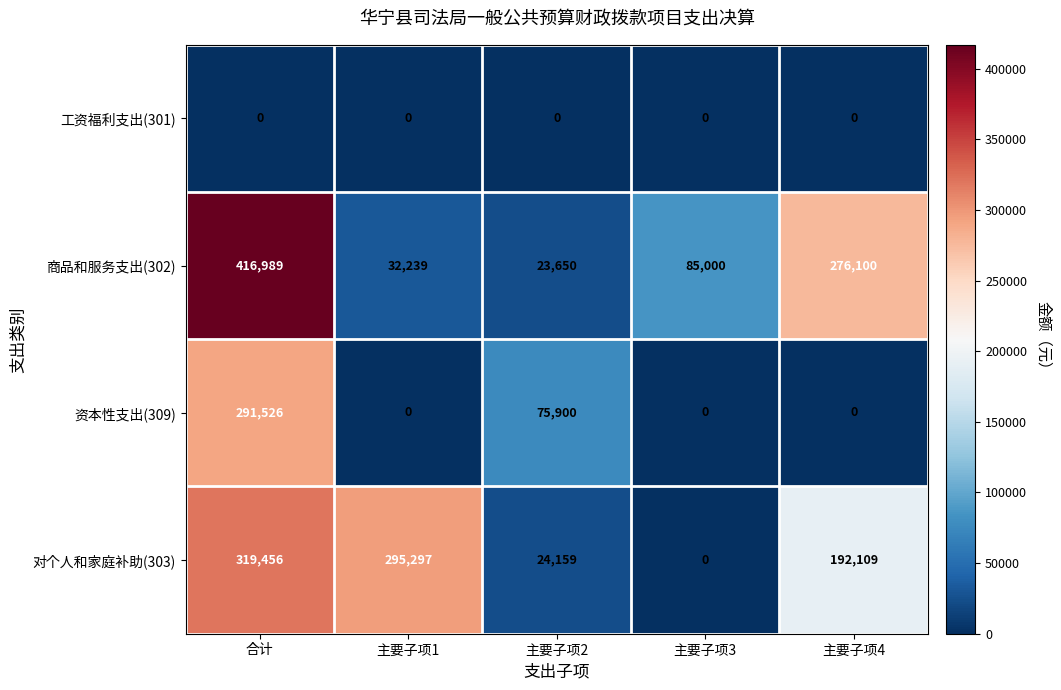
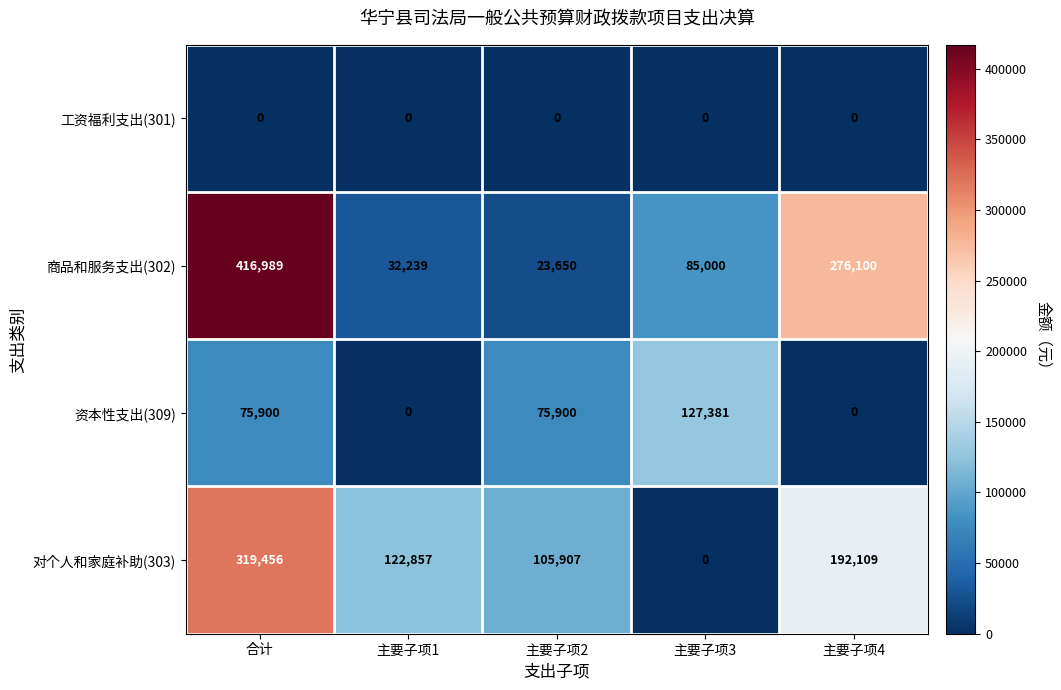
资本性支出(309), 合计: 291,526 -> 75,900
资本性支出(309), 主要子项3: 0 -> 127,381
对个人和家庭补助(303), 主要子项1: 295,297 -> 122,857
对个人和家庭补助(303), 主要子项2: 24,159 -> 105,907
